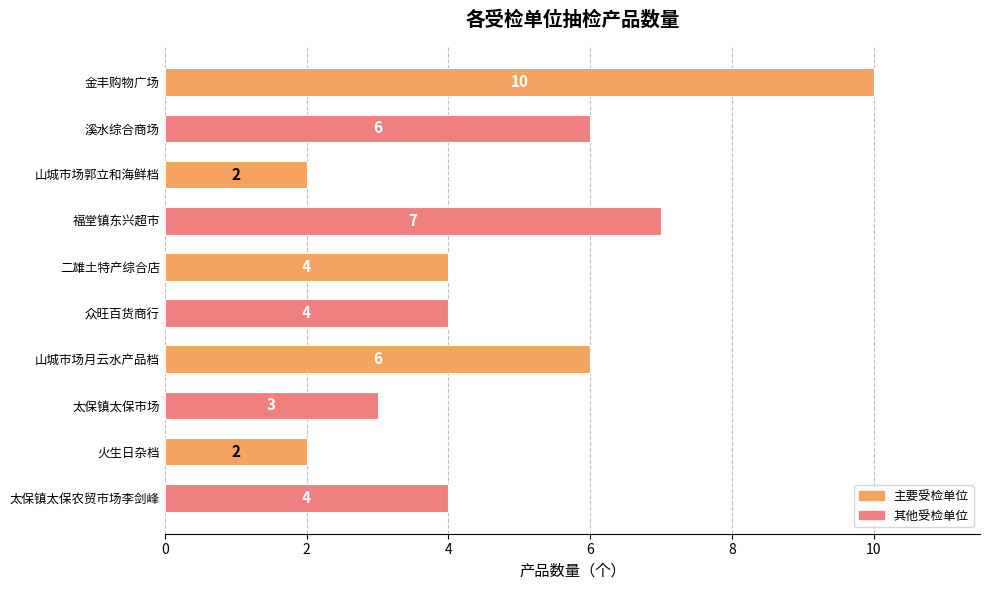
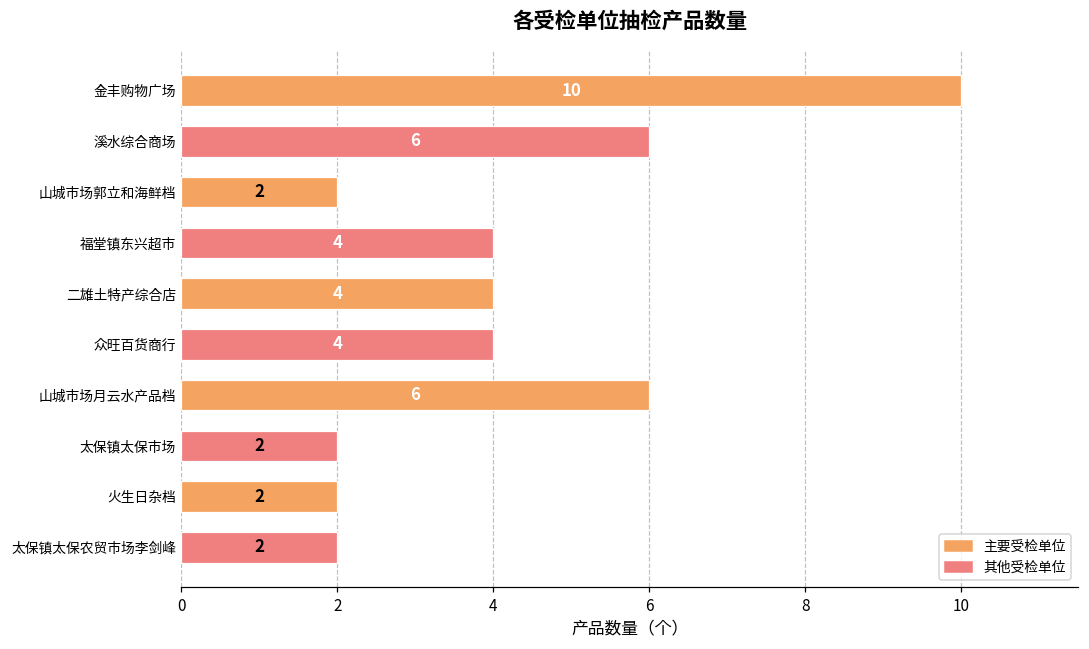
福堂镇东兴超市: 7 -> 4
太保镇太保市场: 3 -> 2
太保镇太保农贸市场李剑峰: 4 -> 2
